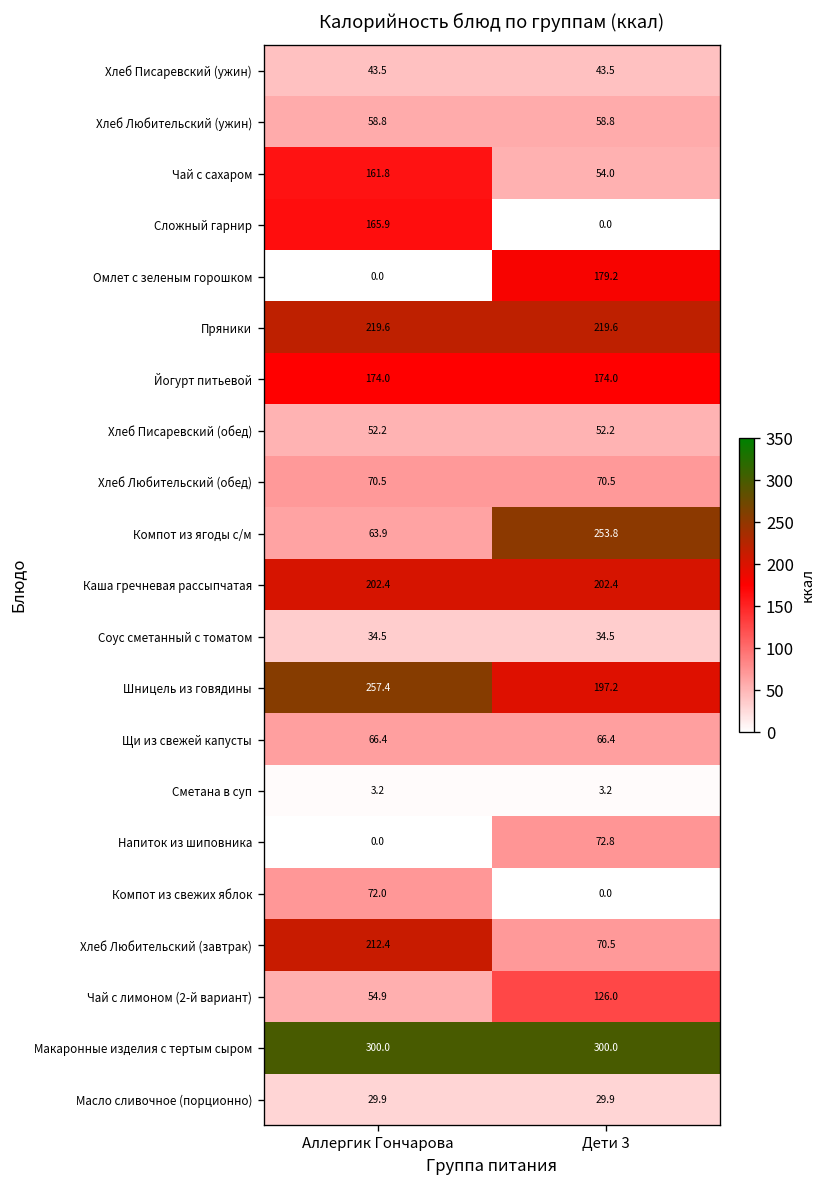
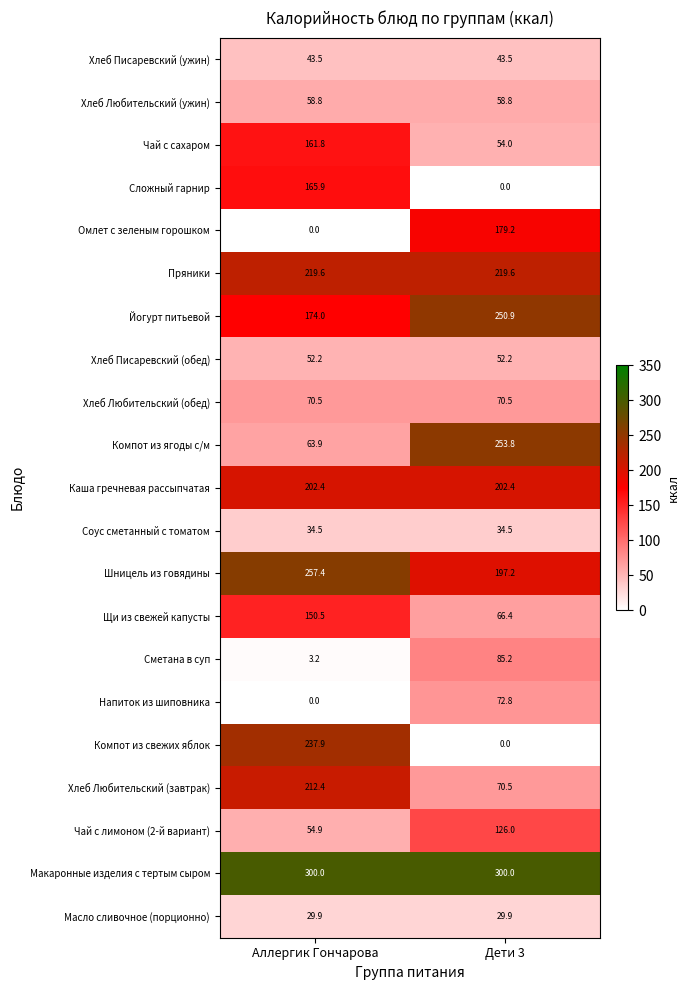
Йогурт питьевой, Дети 3: 174.0 -> 250.9
Щи из свежей капусты, Аллергик Гончарова: 66.4 -> 150.5
Сметана в суп, Дети 3: 3.2 -> 85.2
Компот из свежих яблок, Аллергик Гончарова: 72.0 -> 237.9
